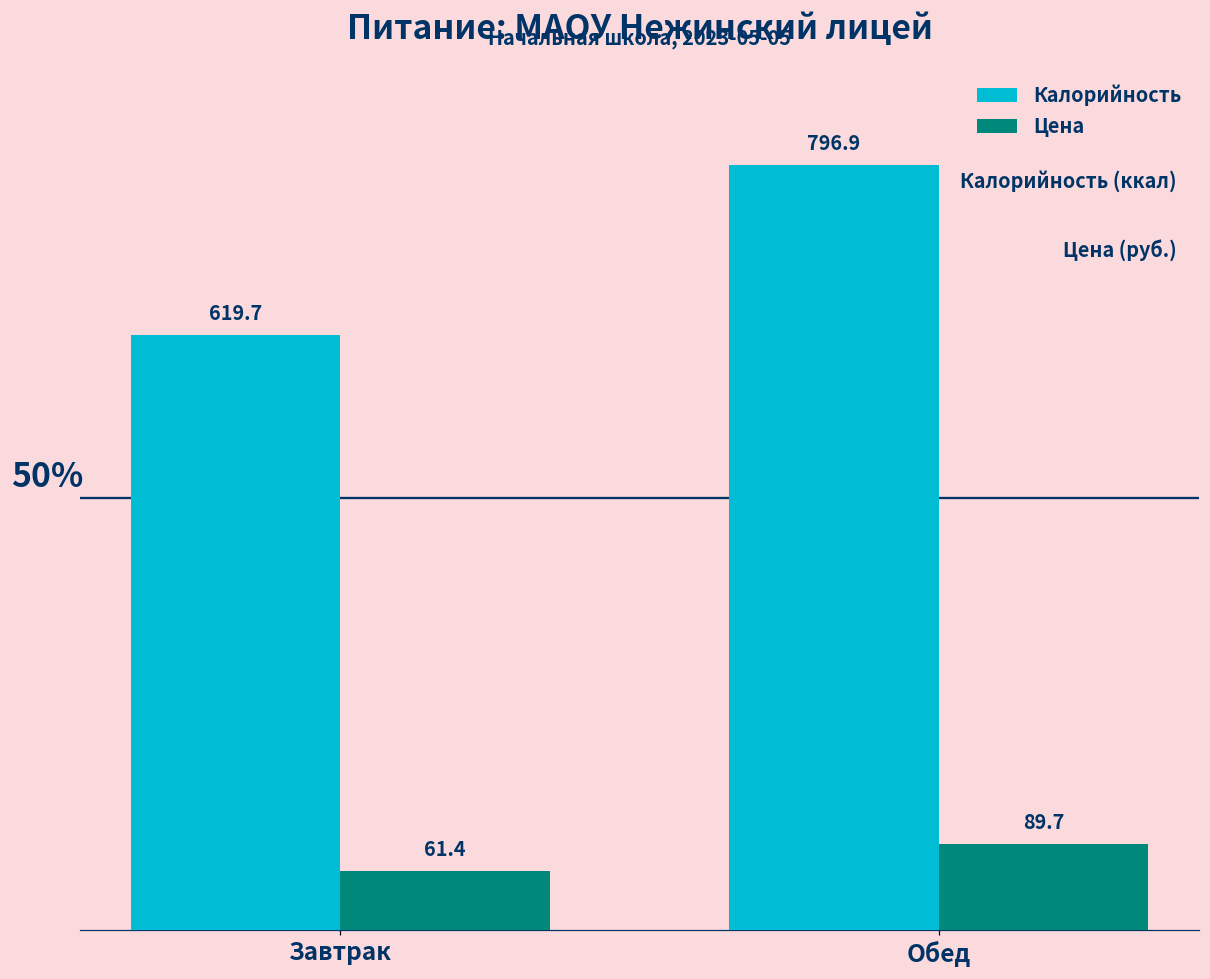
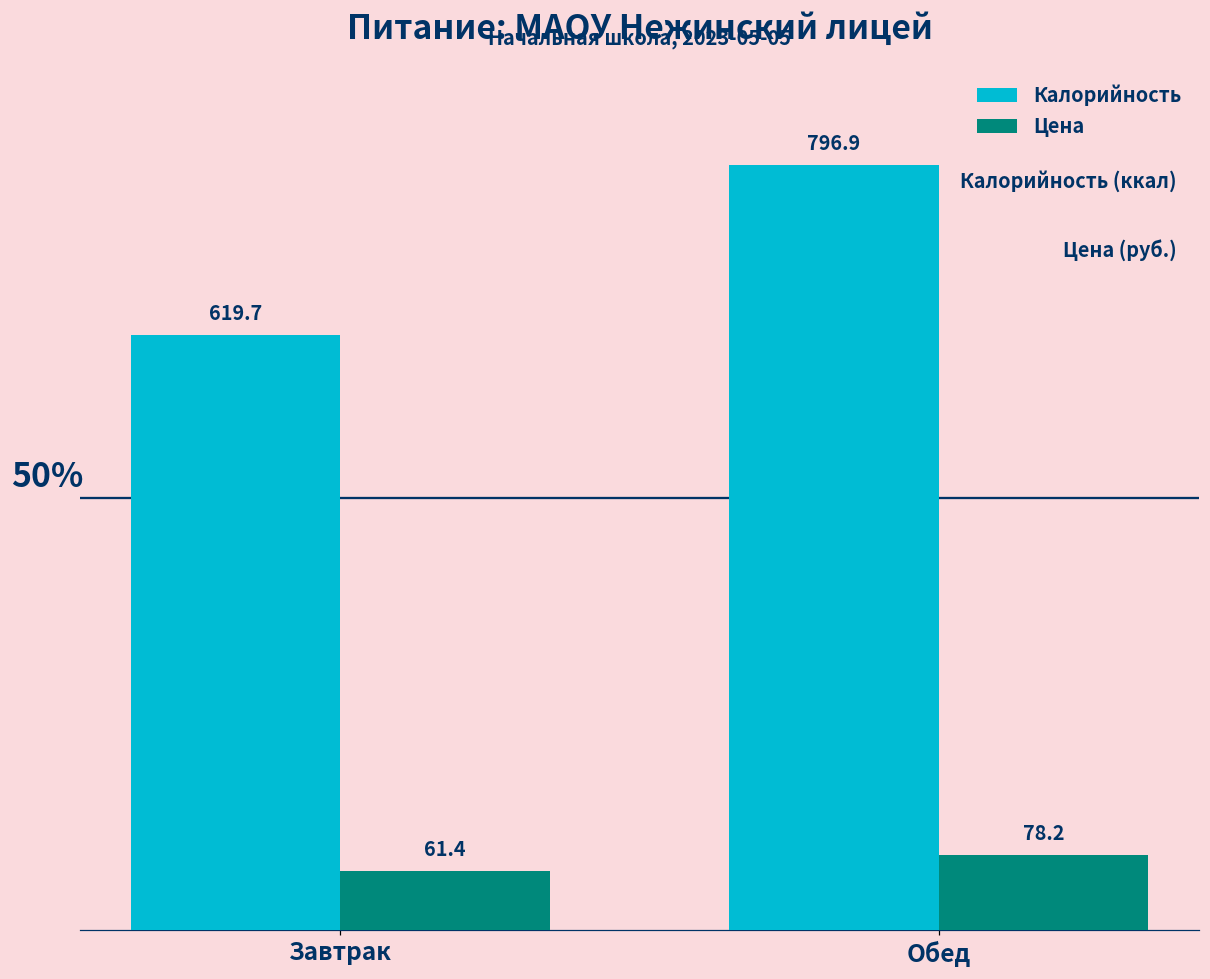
Цена, Обед: 89.7 -> 78.2
